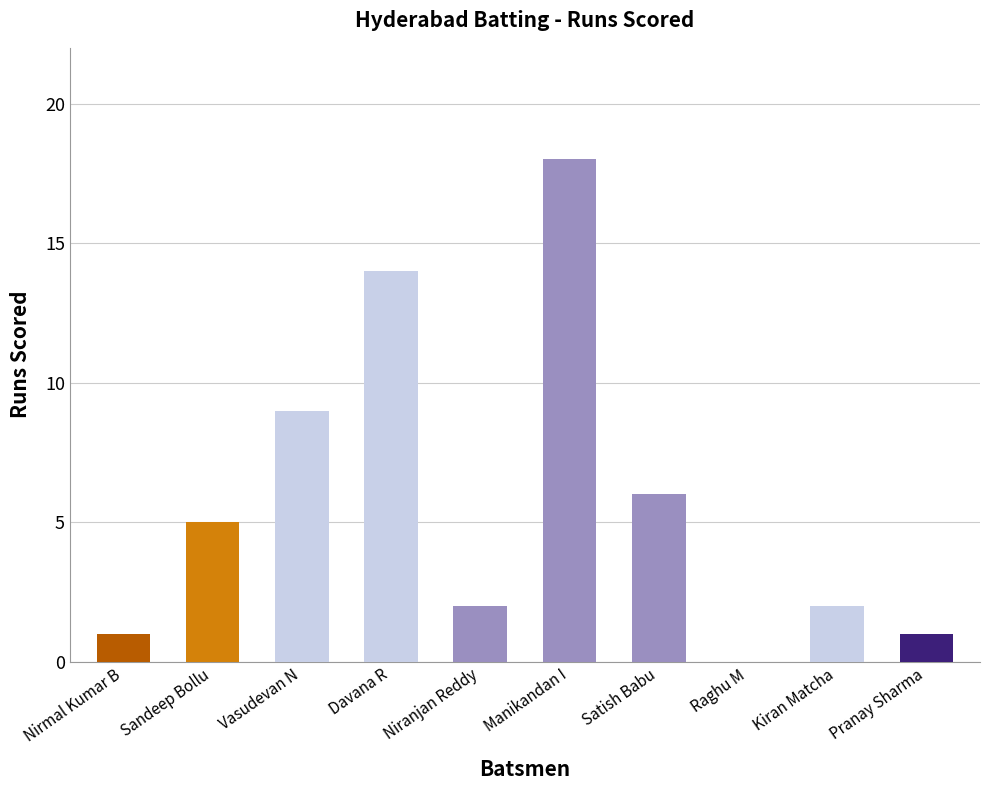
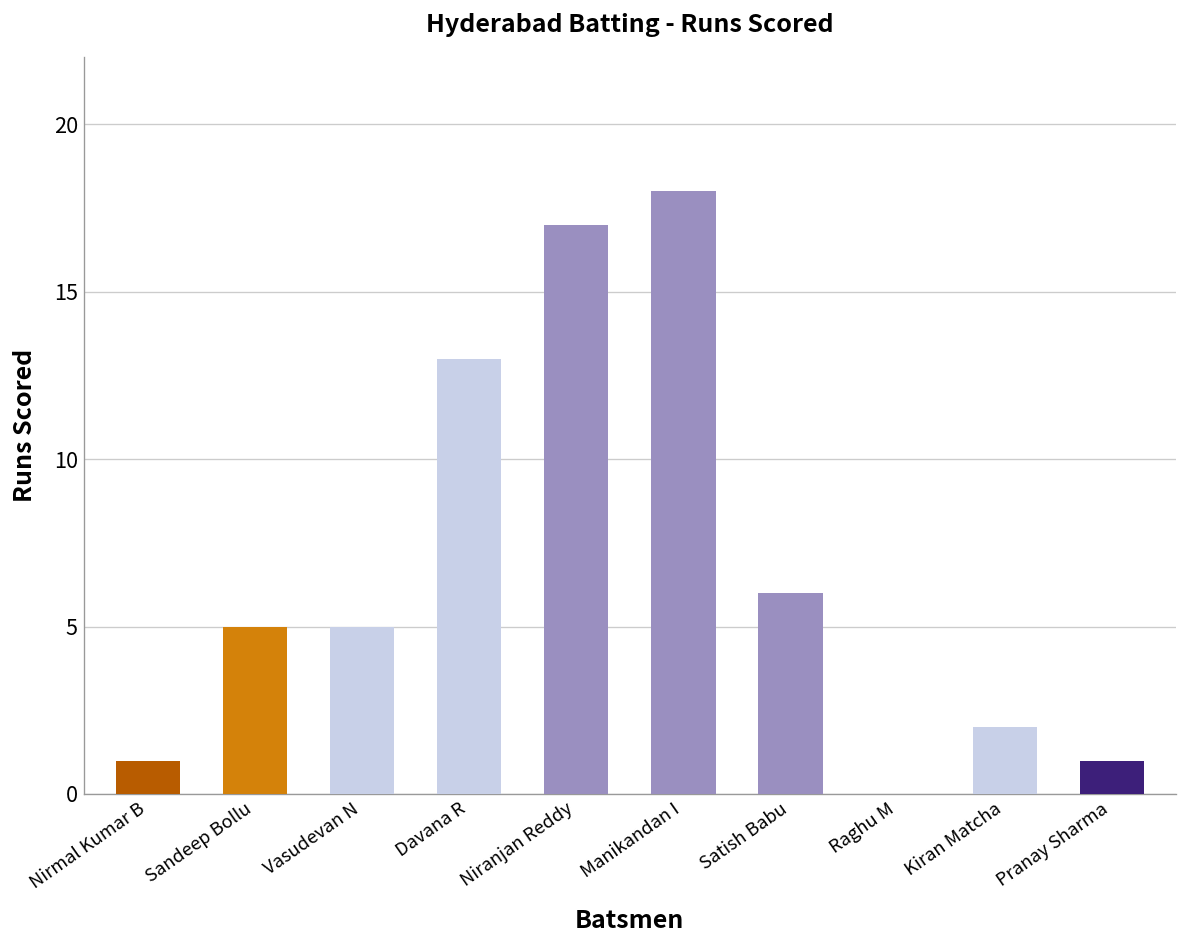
Vasudevan N: 9 -> 5
Davana R: 14 -> 13
Niranjan Reddy: 2 -> 17
